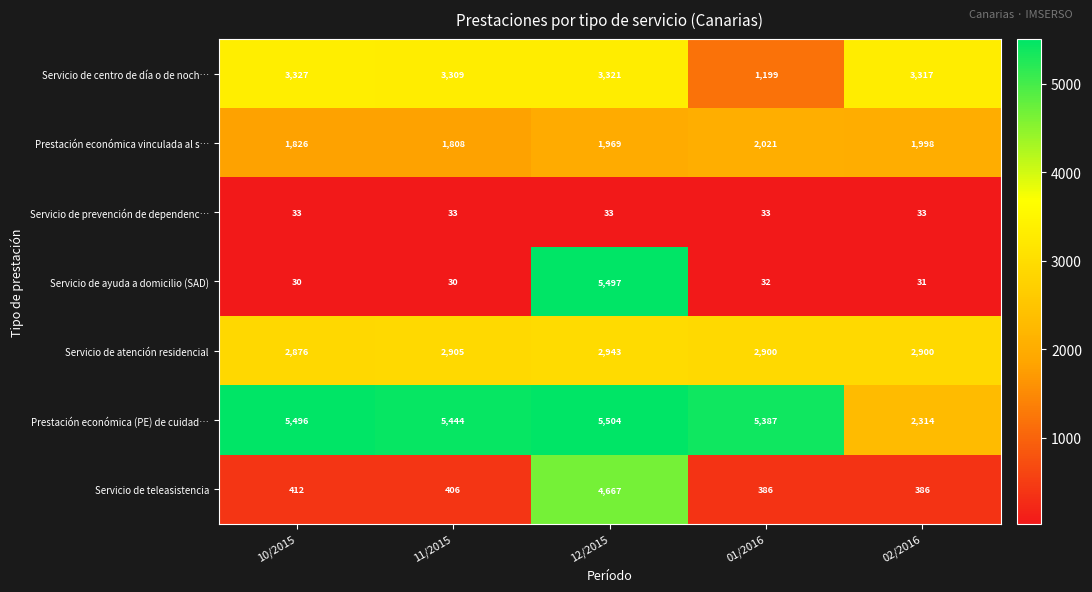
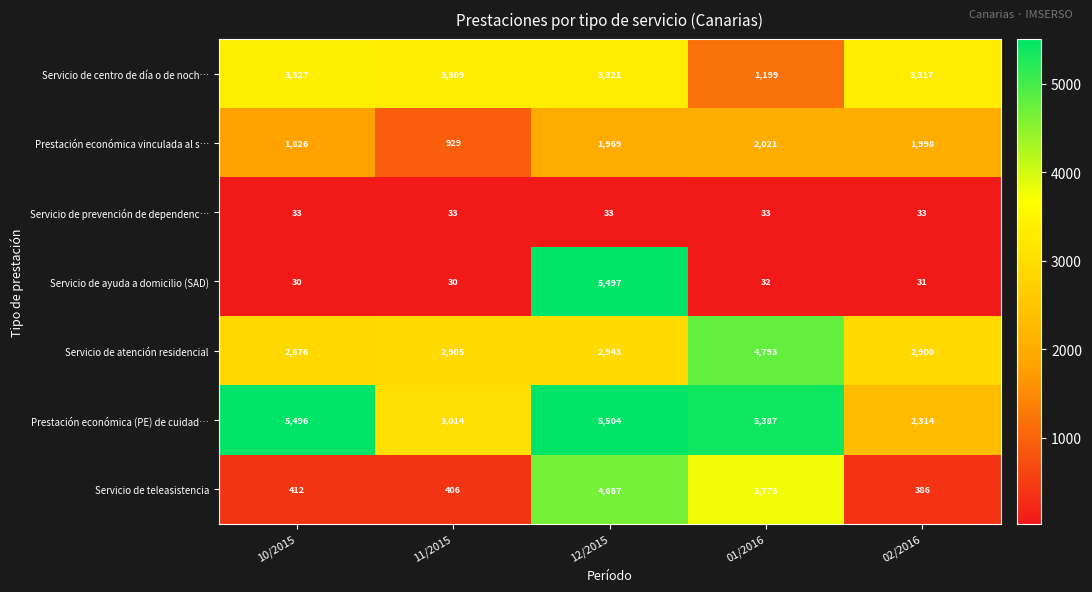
Prestación económica vinculada al s…, 11/2015: 1,808 -> 929
Servicio de atención residencial, 01/2016: 2,900 -> 4,793
Prestación económica (PE) de cuidad…, 11/2015: 5,444 -> 3,014
Servicio de teleasistencia, 01/2016: 386 -> 3,775
